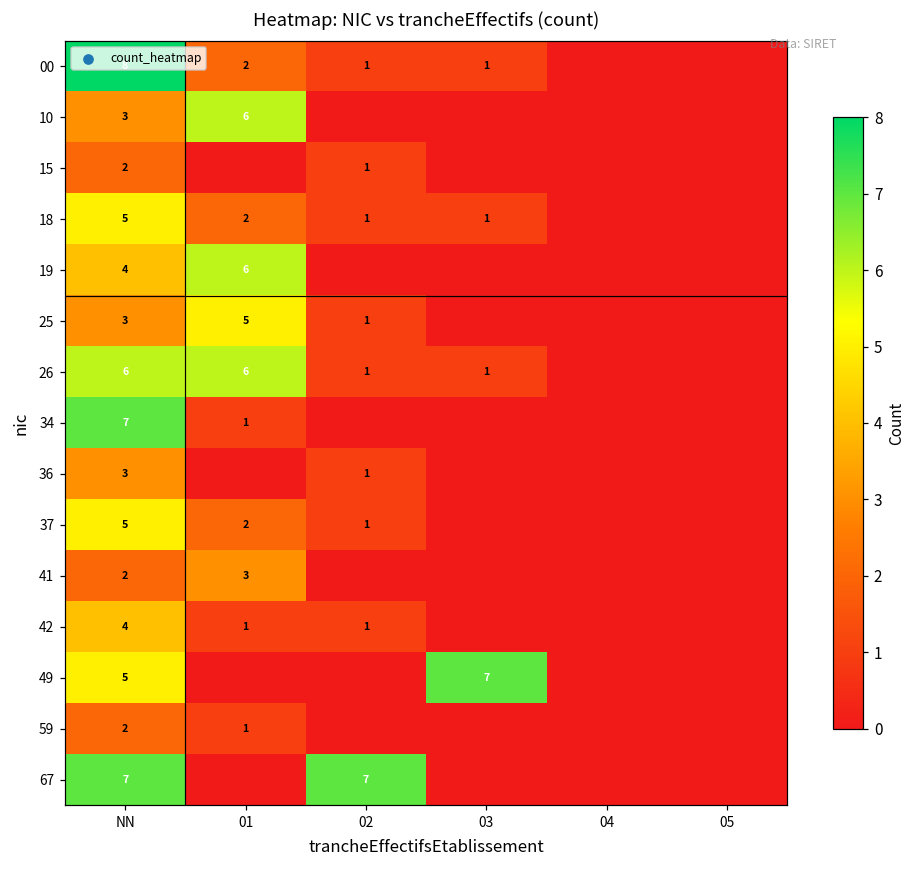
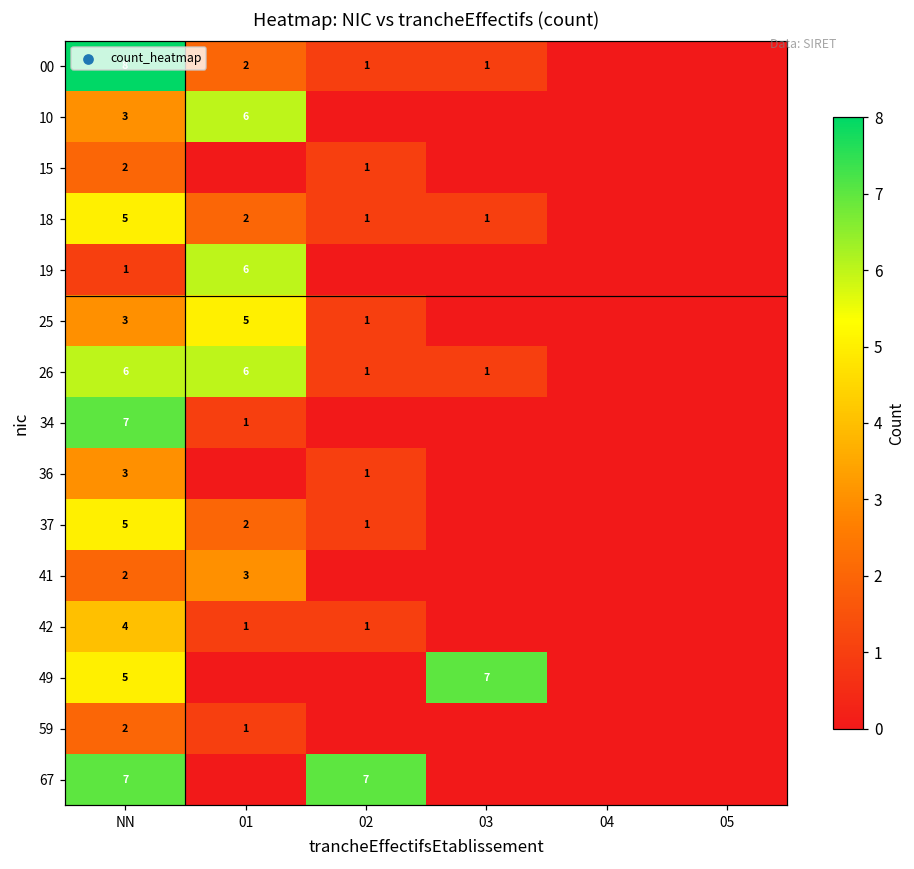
19, NN: 4 -> 1
